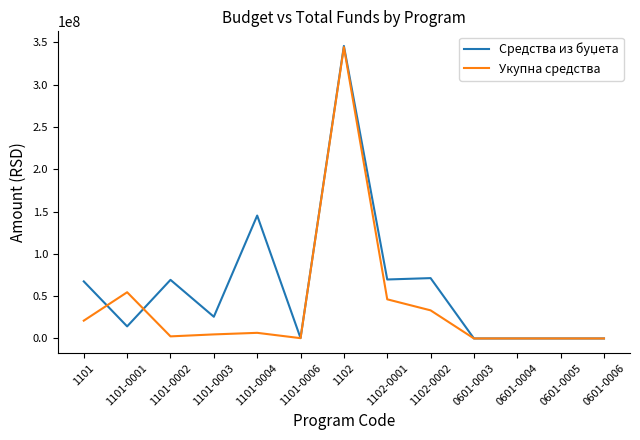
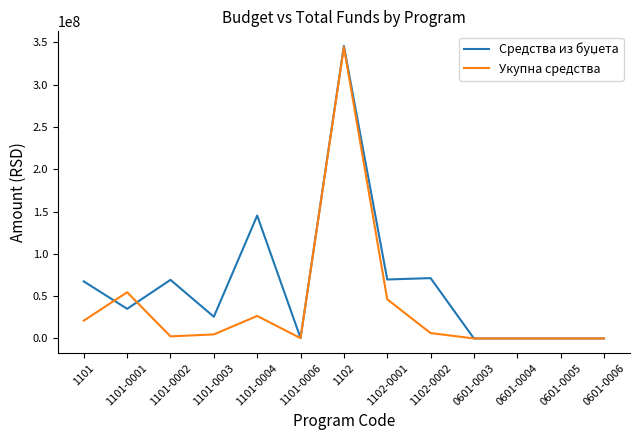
Средства из буџета, 1101-0001: 10000000 -> 40000000
Укупна средства, 1101-0004: 10000000 -> 30000000
Укупна средства, 1102-0002: 30000000 -> 10000000
